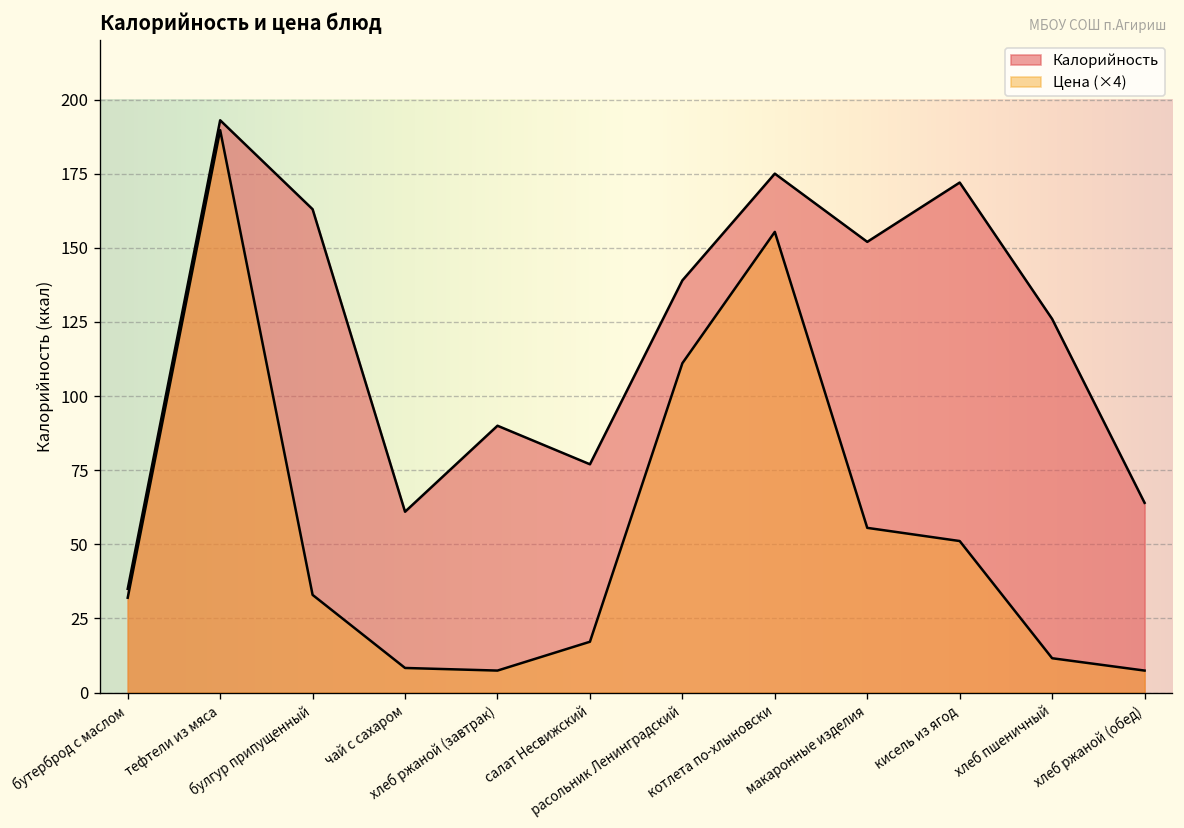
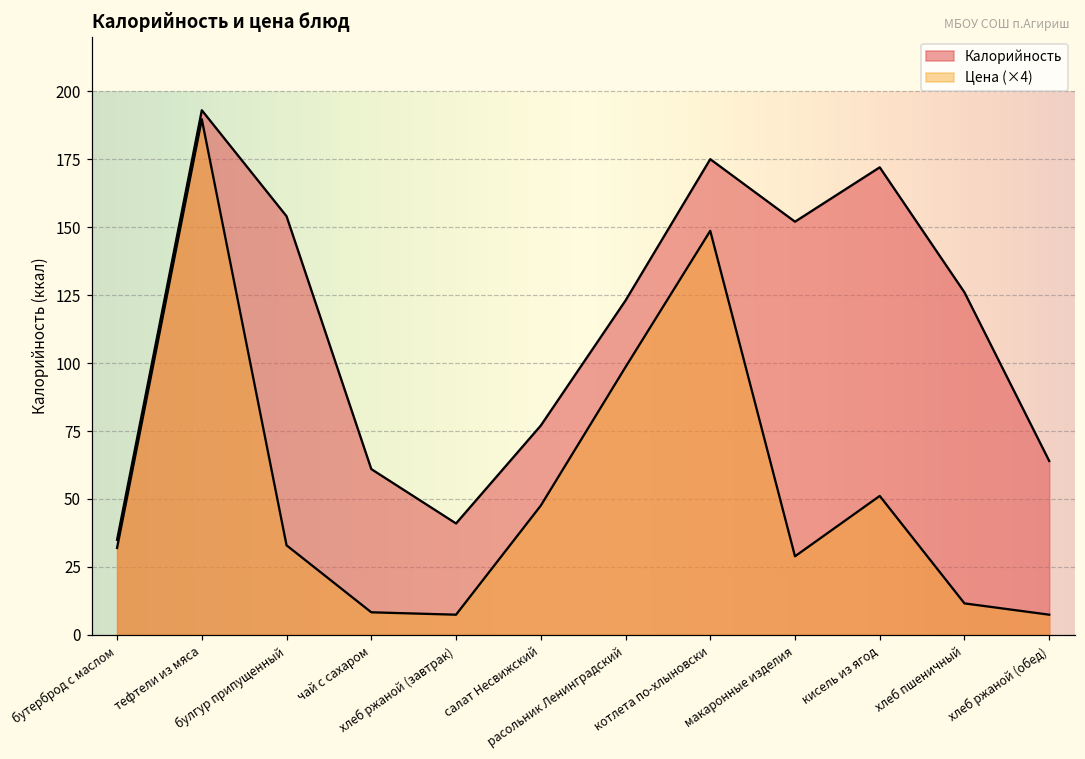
Калорийность, булгур припущенный: 163 -> 154
Калорийность, хлеб ржаной (завтрак): 90 -> 41
Цена (×4), салат Несвижский: 17 -> 48
Калорийность, расольник Ленинградский: 139 -> 123
Цена (×4), расольник Ленинградский: 111 -> 99
Цена (×4), котлета по-хлыновски: 155 -> 149
Цена (×4), макаронные изделия: 56 -> 29
